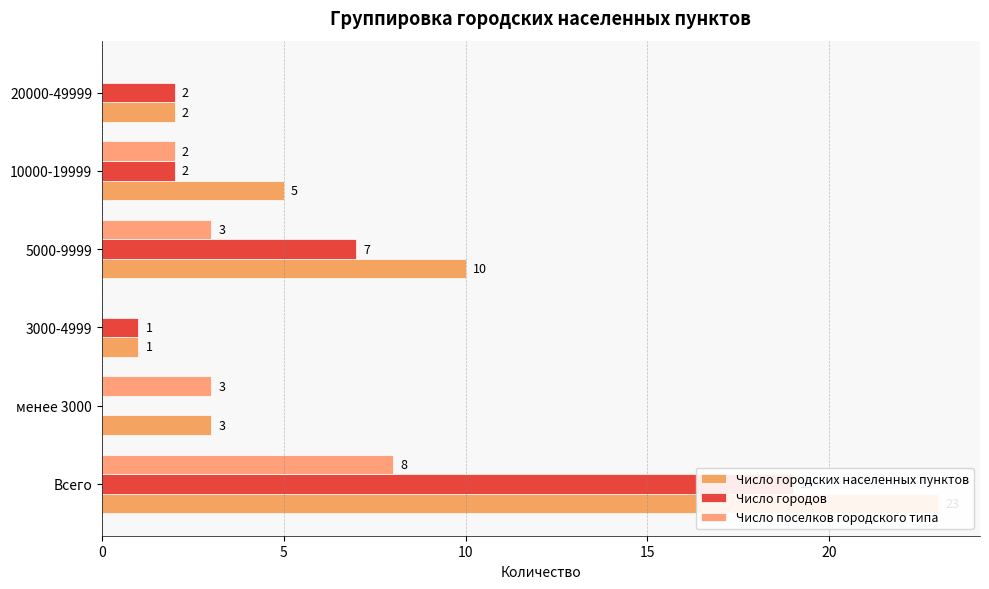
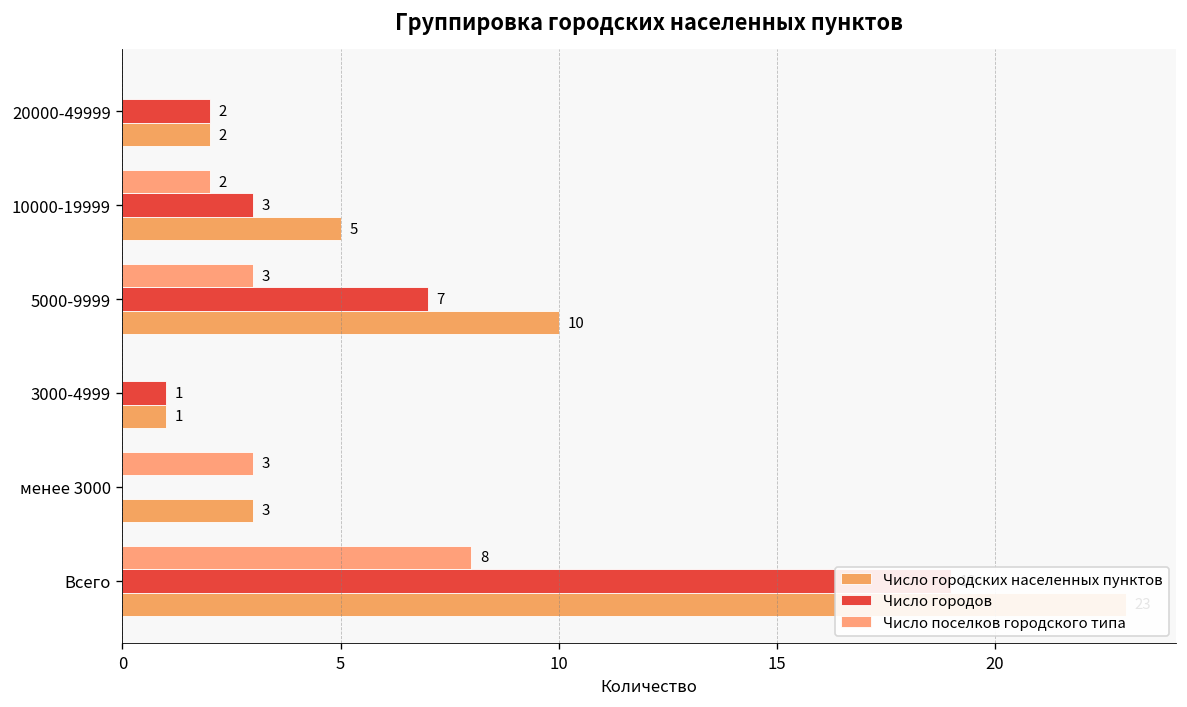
Число городов, 10000-19999: 2 -> 3
